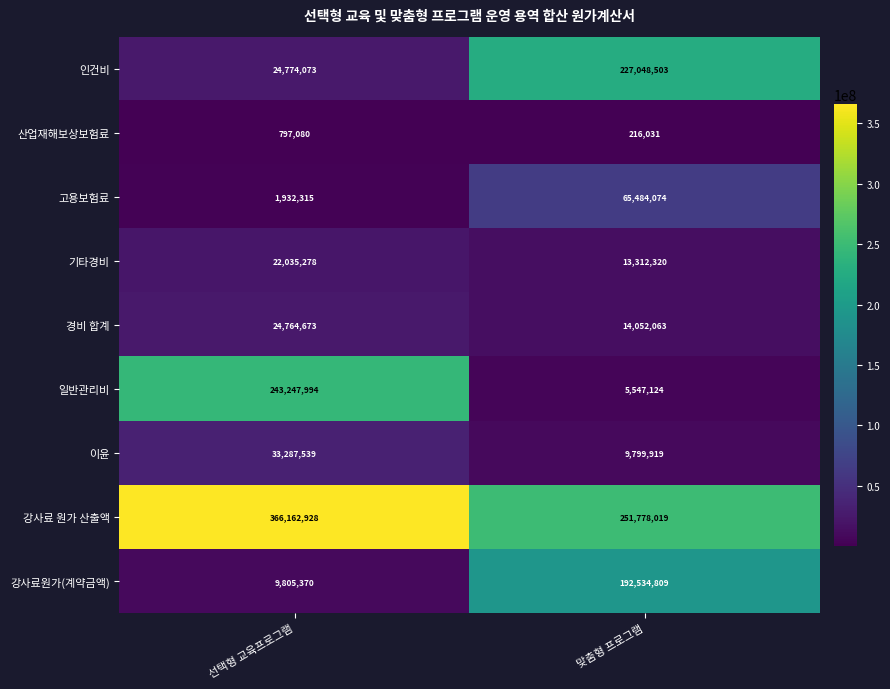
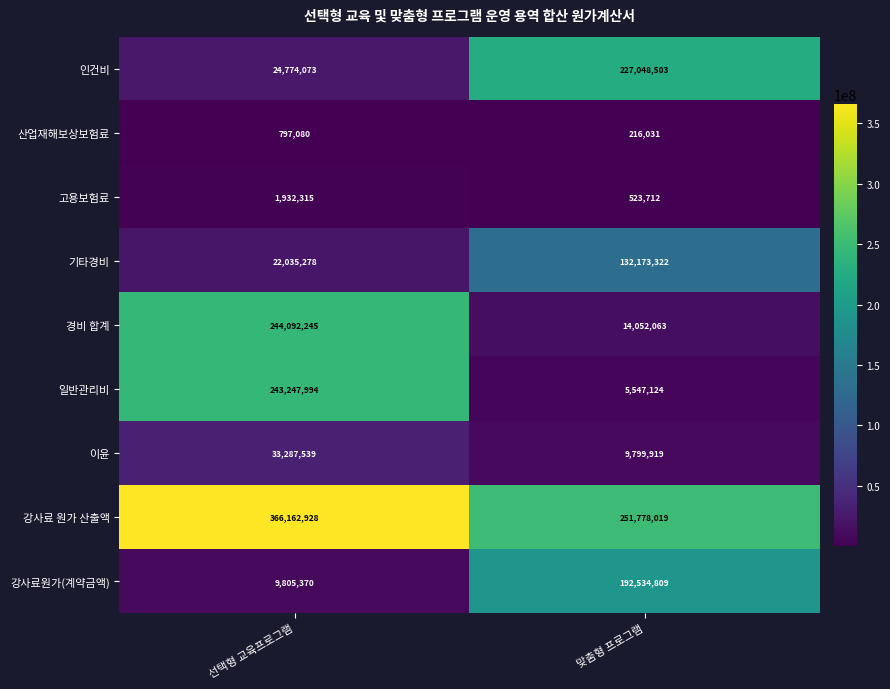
고용보험료, 맞춤형 프로그램: 65,484,074 -> 523,712
기타경비, 맞춤형 프로그램: 13,312,320 -> 132,173,322
경비 합계, 선택형 교육프로그램: 24,764,673 -> 244,092,245
